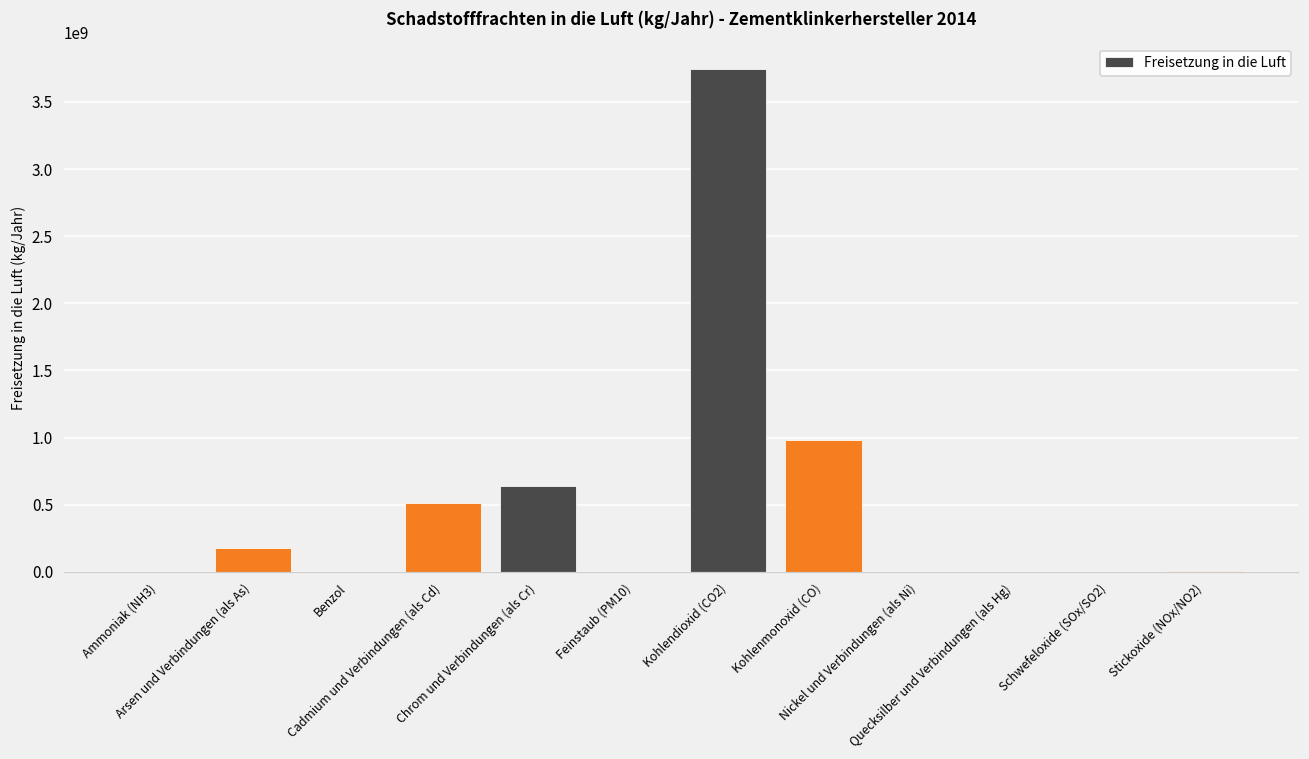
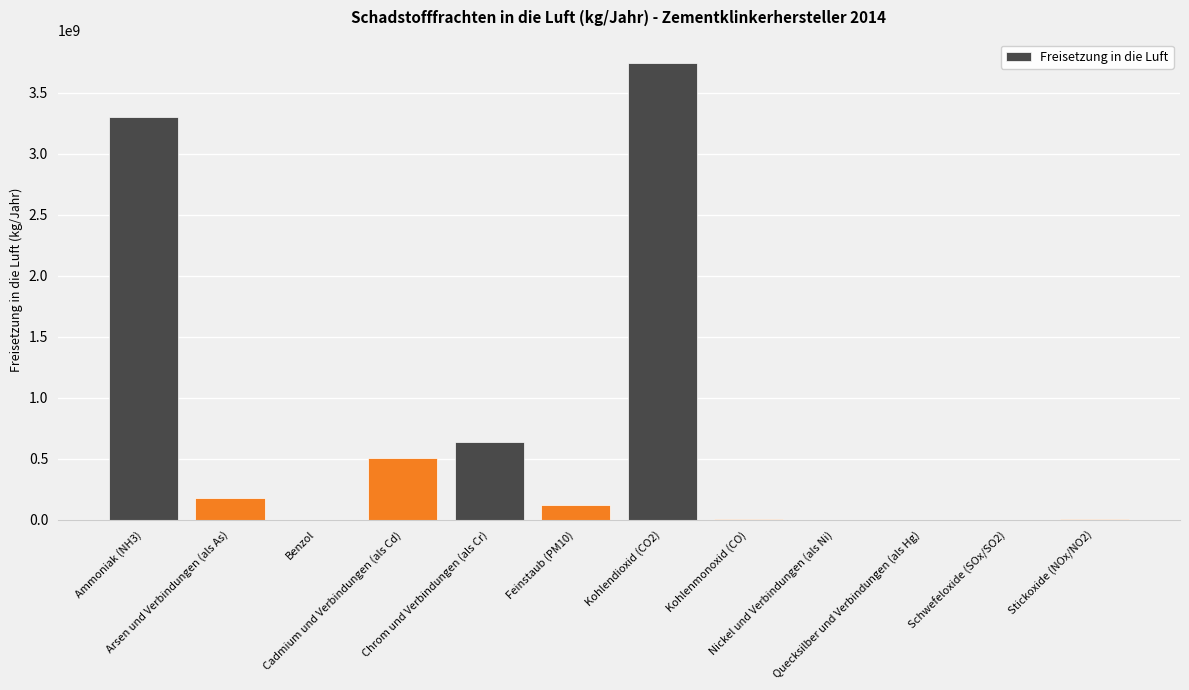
Ammoniak (NH3): 0 -> 3300000000
Feinstaub (PM10): 0 -> 120000000
Kohlenmonoxid (CO): 980000000 -> 10000000
